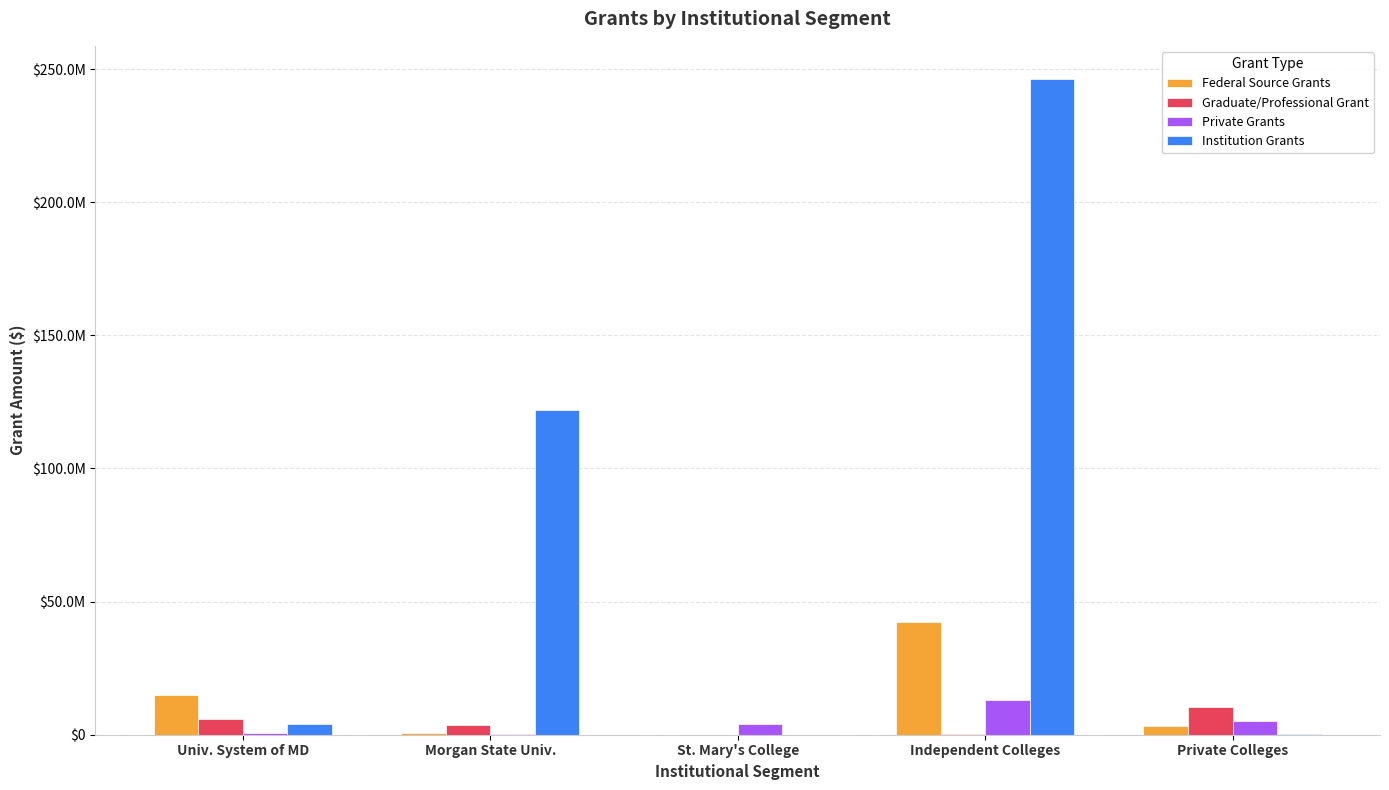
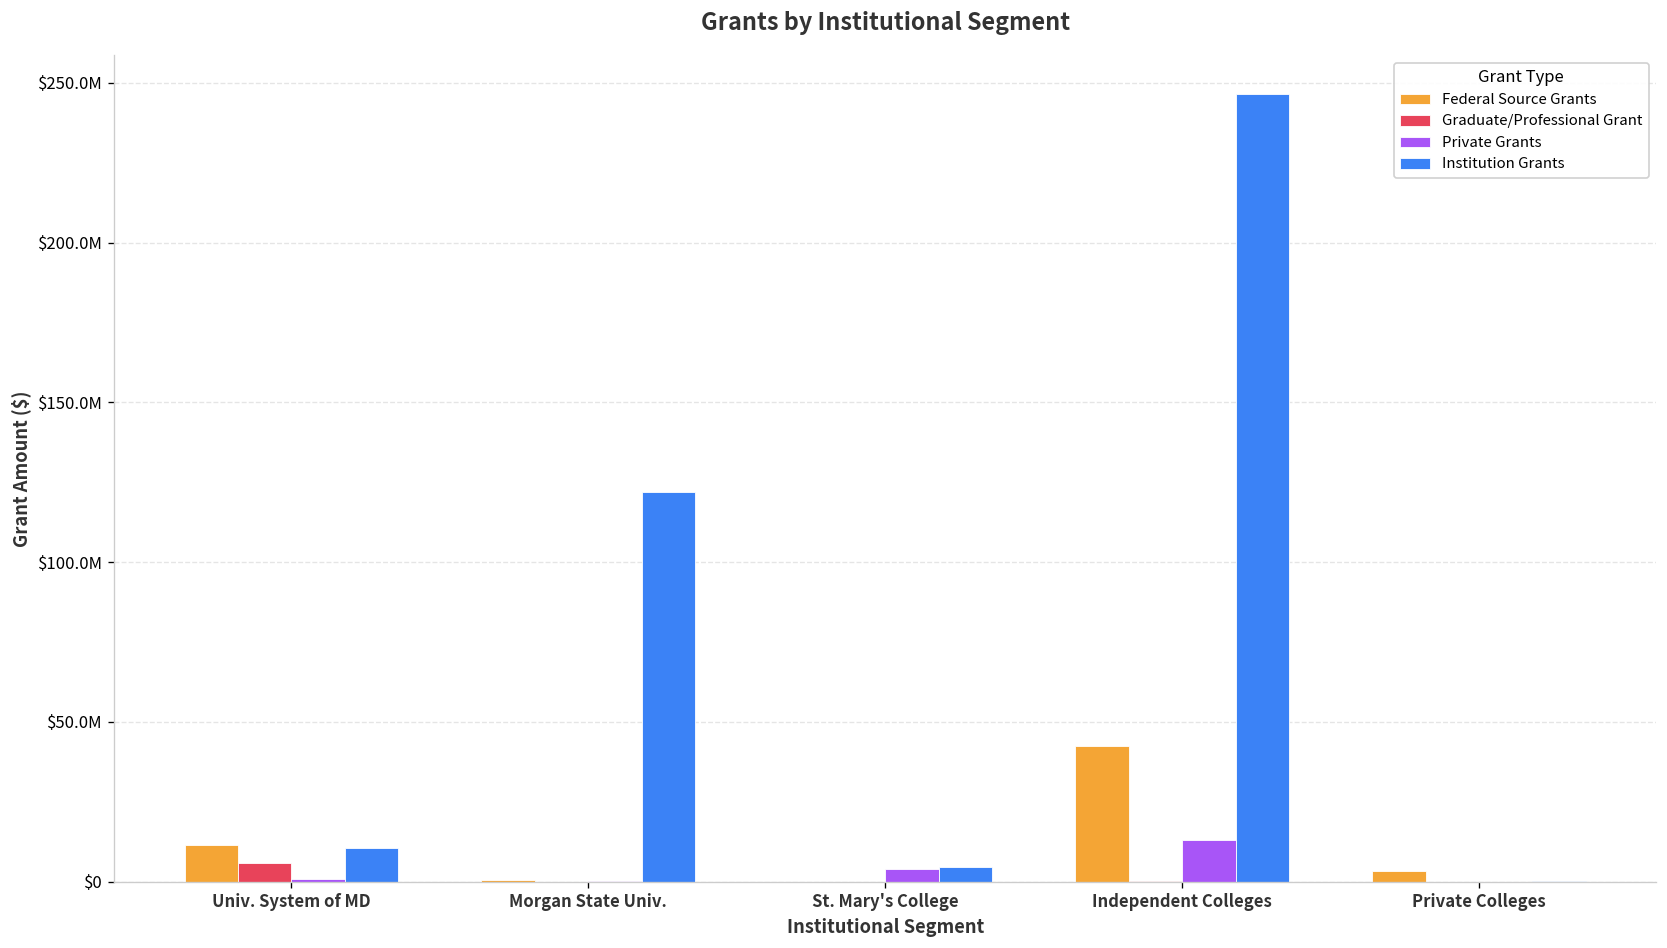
Federal Source Grants, Univ. System of MD: $15000000 -> $11000000
Institution Grants, Univ. System of MD: $4000000 -> $11000000
Graduate/Professional Grant, Morgan State Univ.: $4000000 -> $0
Institution Grants, St. Mary's College: $0 -> $5000000
Graduate/Professional Grant, Private Colleges: $11000000 -> $0
Private Grants, Private Colleges: $5000000 -> $0
